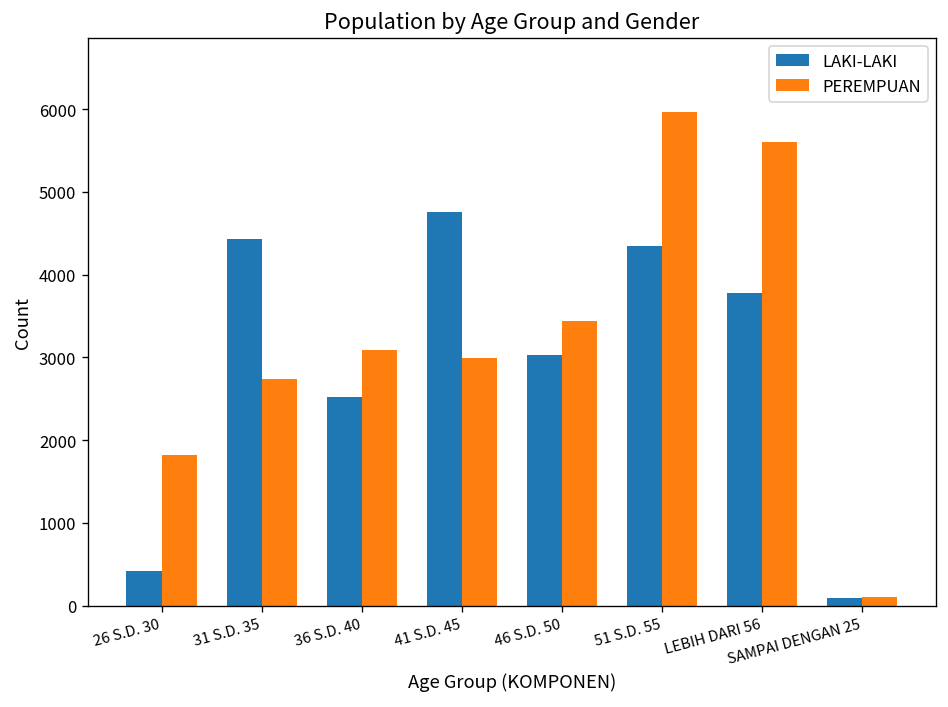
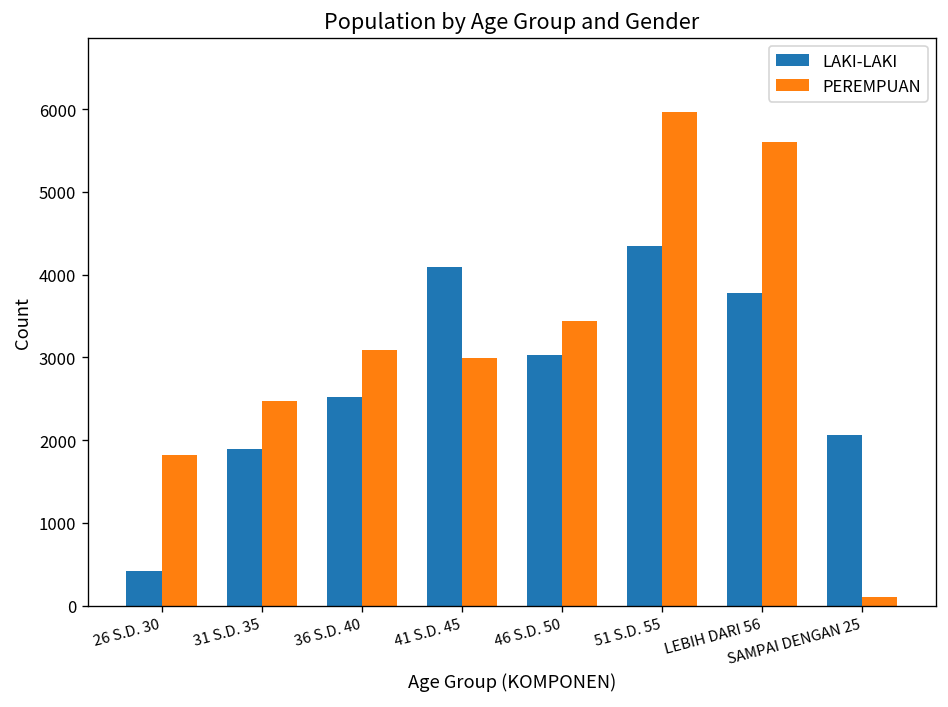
LAKI-LAKI, 31 S.D. 35: 4400 -> 1900
PEREMPUAN, 31 S.D. 35: 2700 -> 2500
LAKI-LAKI, 41 S.D. 45: 4800 -> 4100
LAKI-LAKI, SAMPAI DENGAN 25: 100 -> 2100
